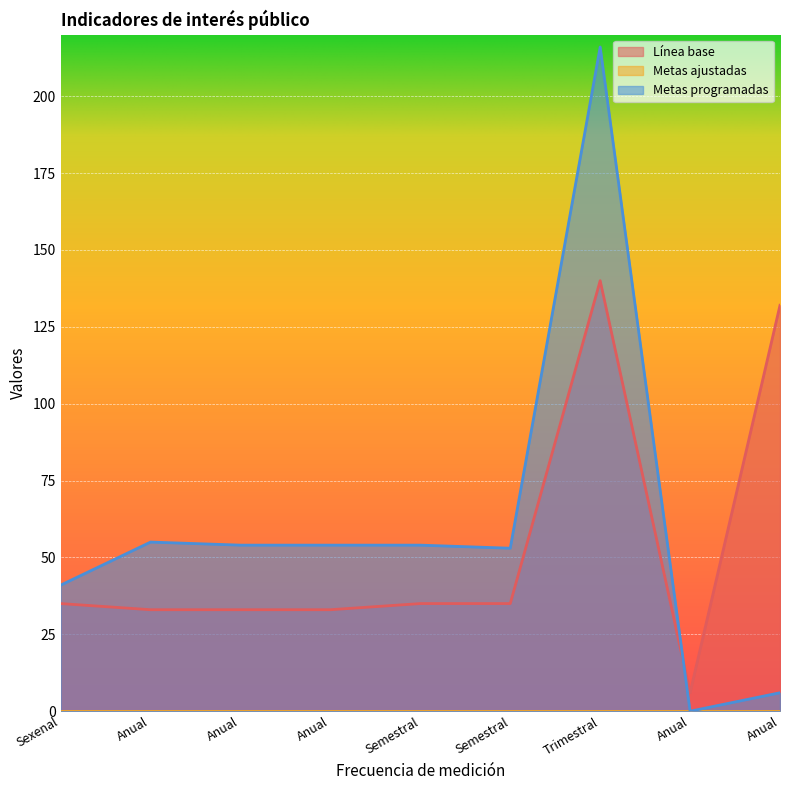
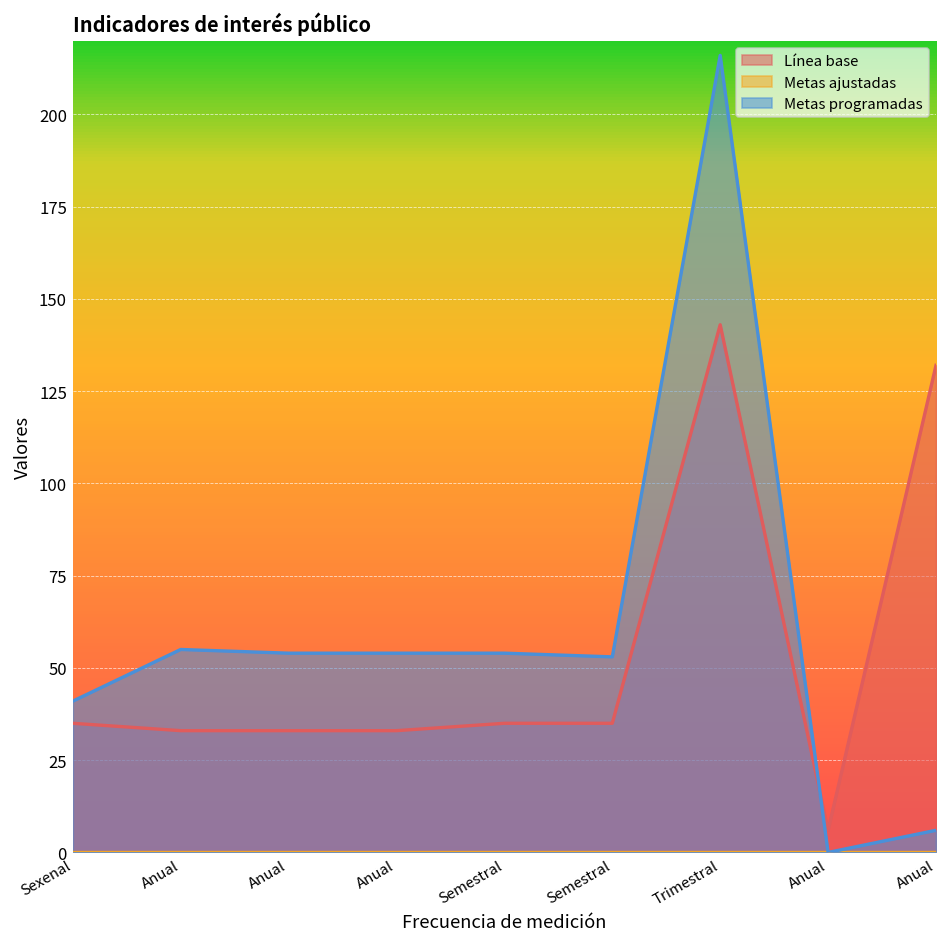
Línea base, Trimestral: 140 -> 143
